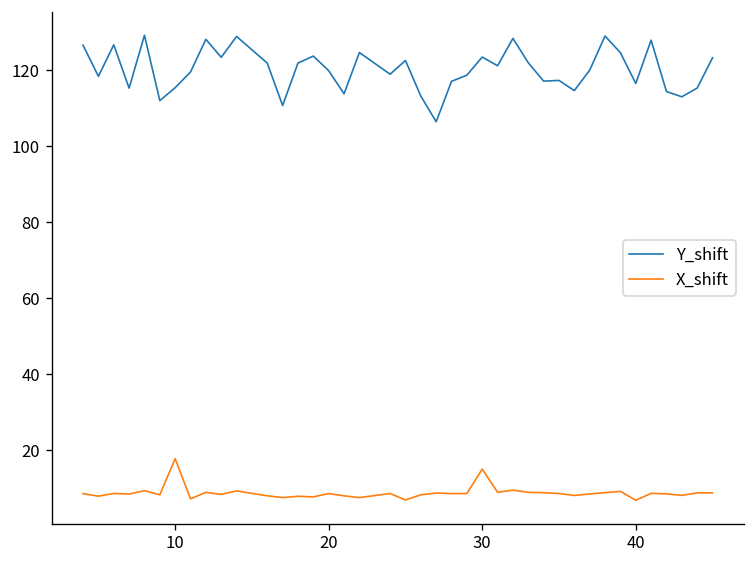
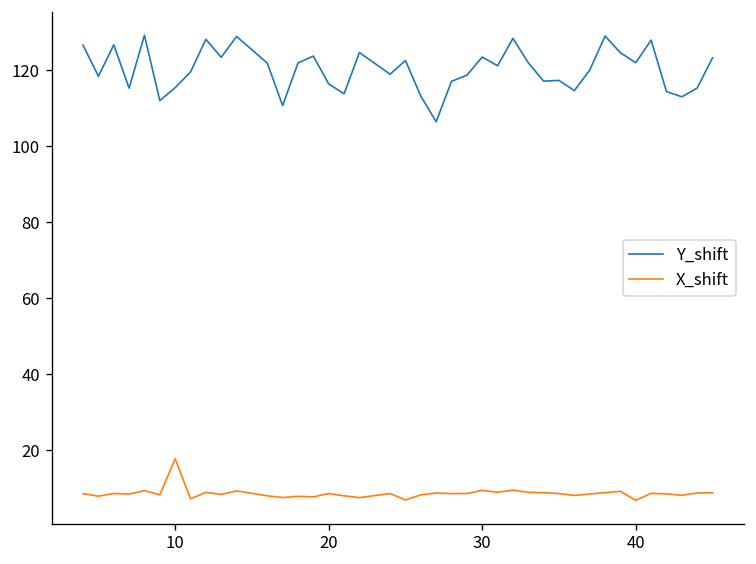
Y_shift, 20: 120 -> 116
X_shift, 30: 15 -> 9
Y_shift, 40: 117 -> 122
